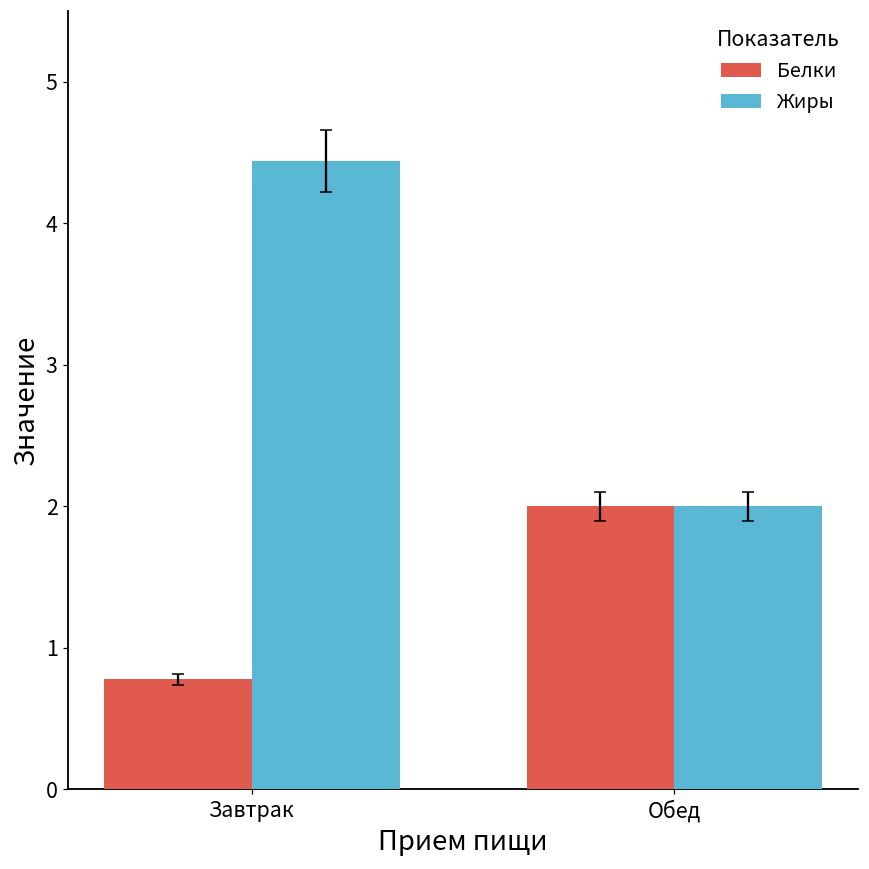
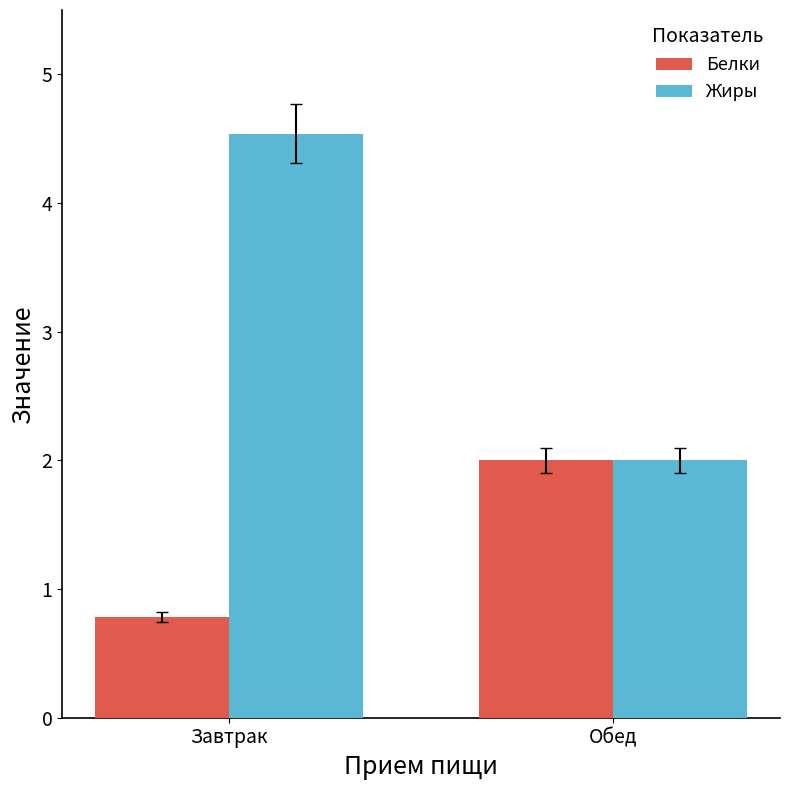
Жиры, Завтрак: 4.44 -> 4.54
